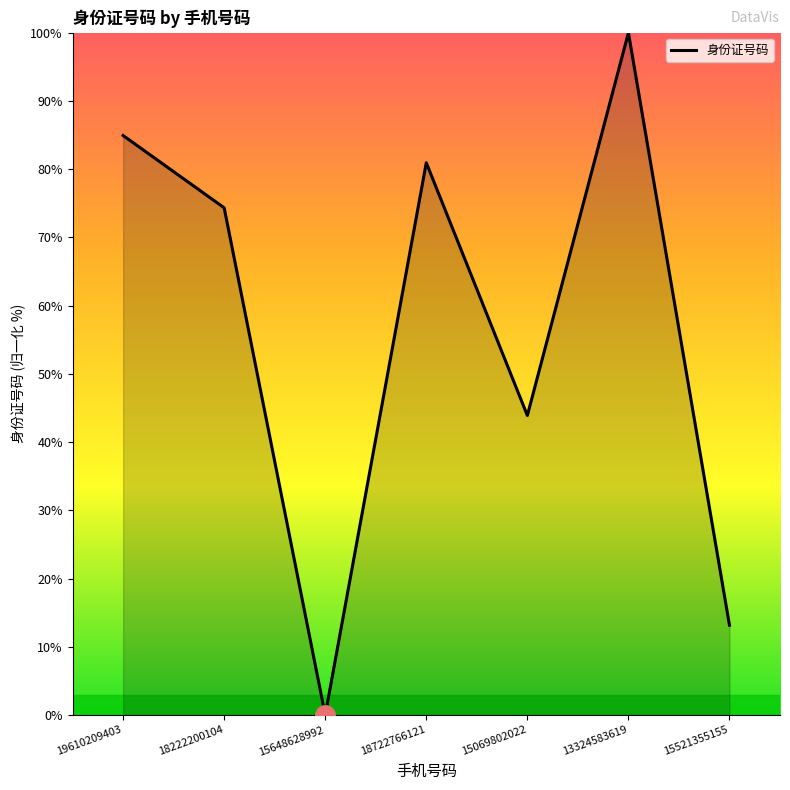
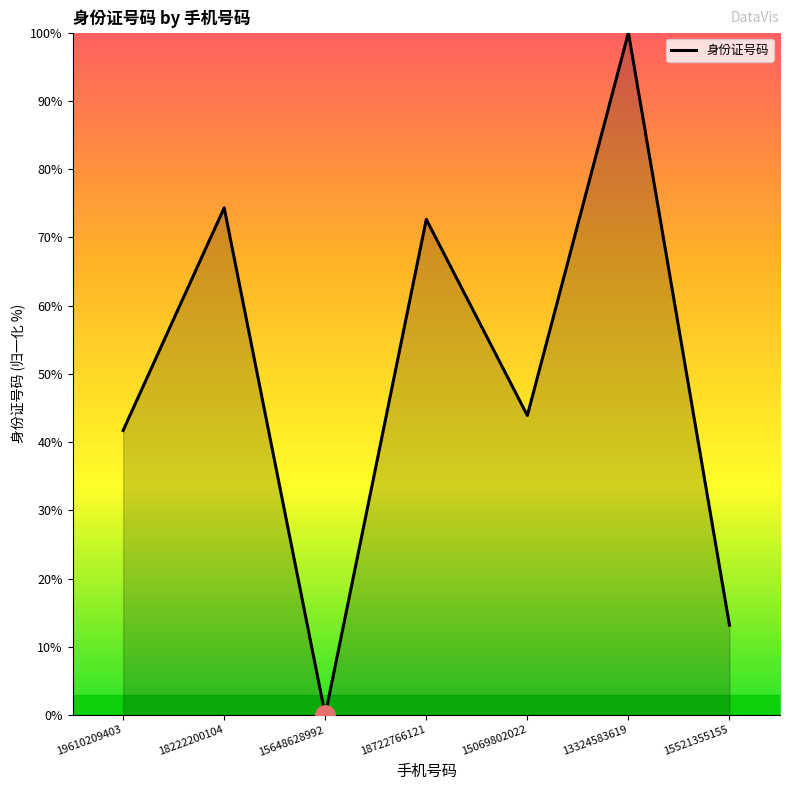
身份证号码, 19610209403: 85% -> 42%
身份证号码, 18722766121: 81% -> 73%
